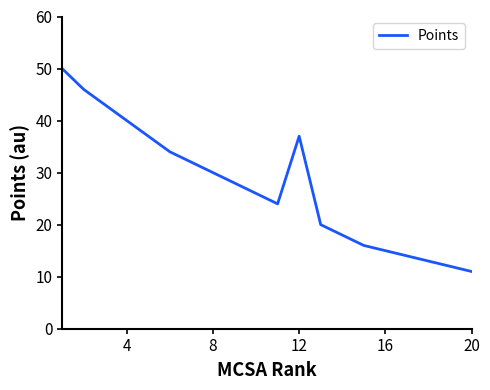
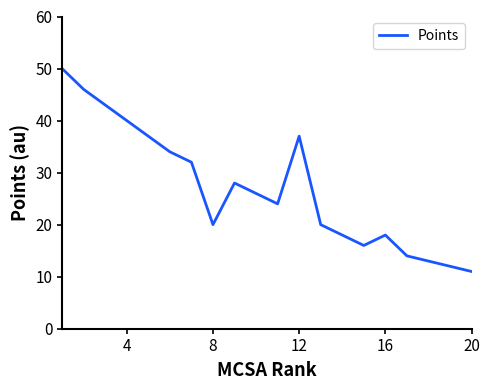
8: 30 -> 20
16: 15 -> 18
